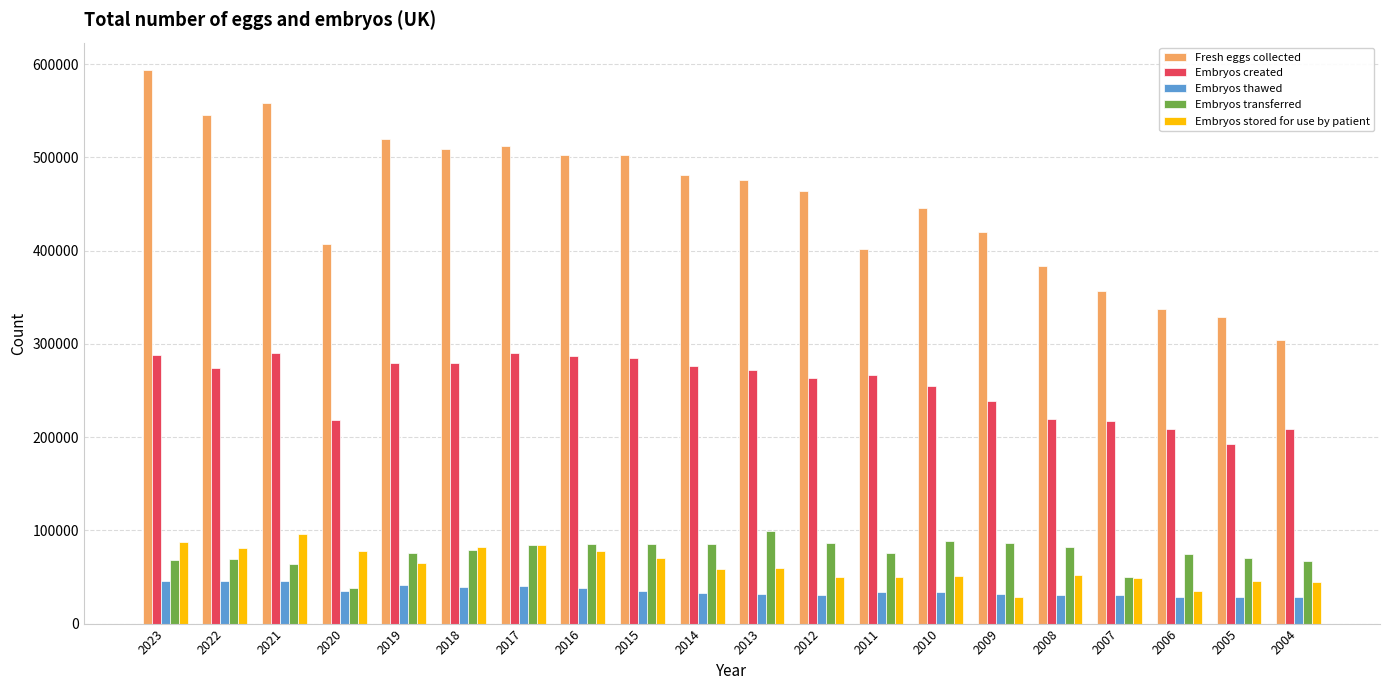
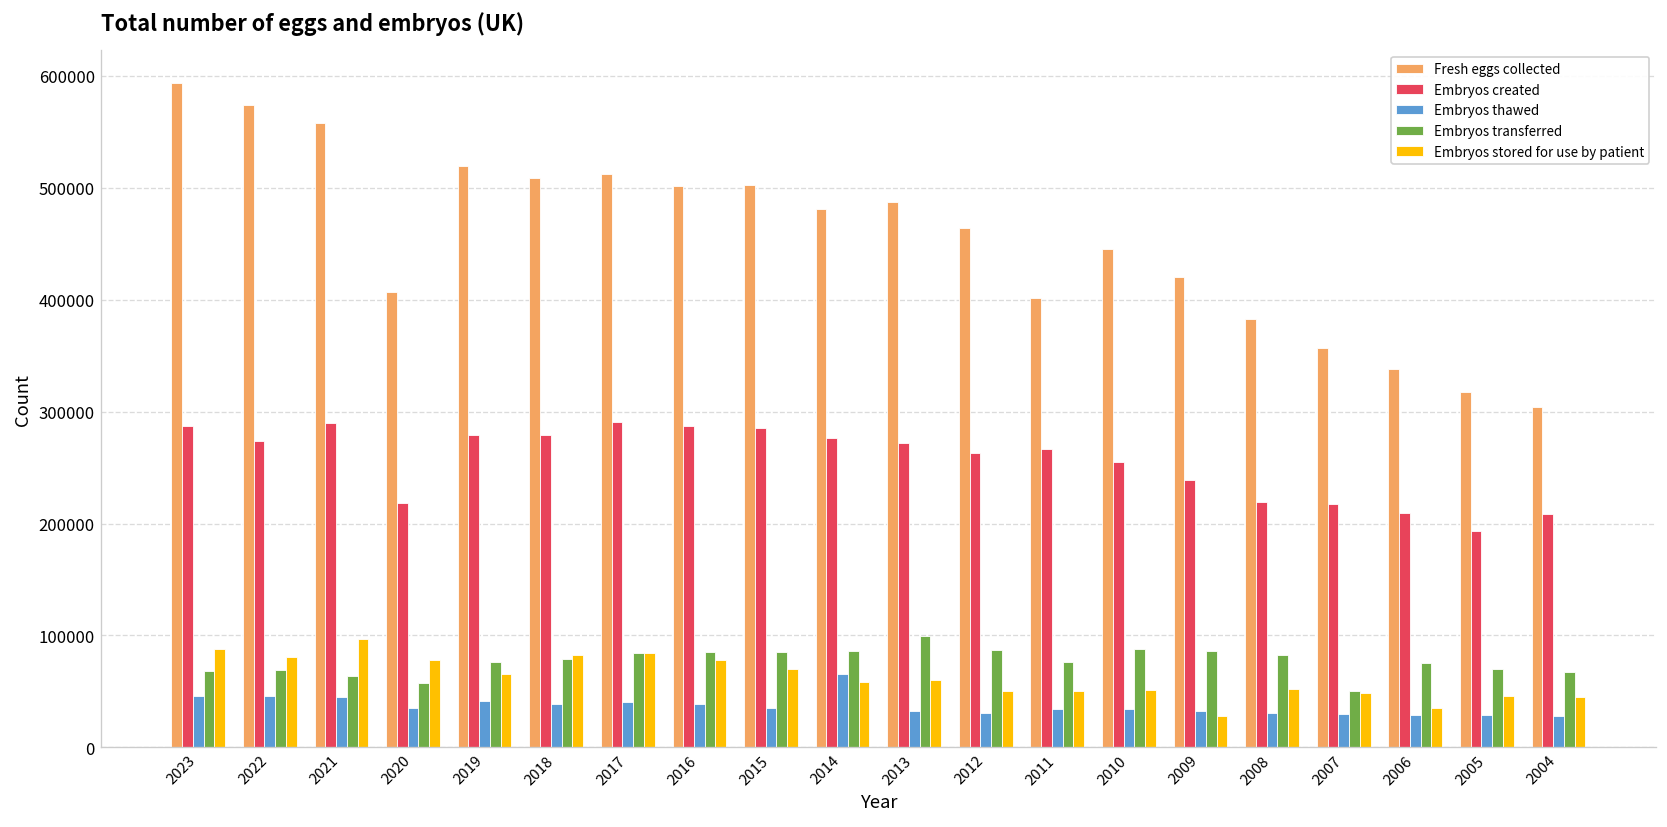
Fresh eggs collected, 2022: 550000 -> 570000
Embryos transferred, 2020: 40000 -> 60000
Embryos thawed, 2014: 30000 -> 70000
Fresh eggs collected, 2013: 480000 -> 490000
Fresh eggs collected, 2005: 330000 -> 320000
